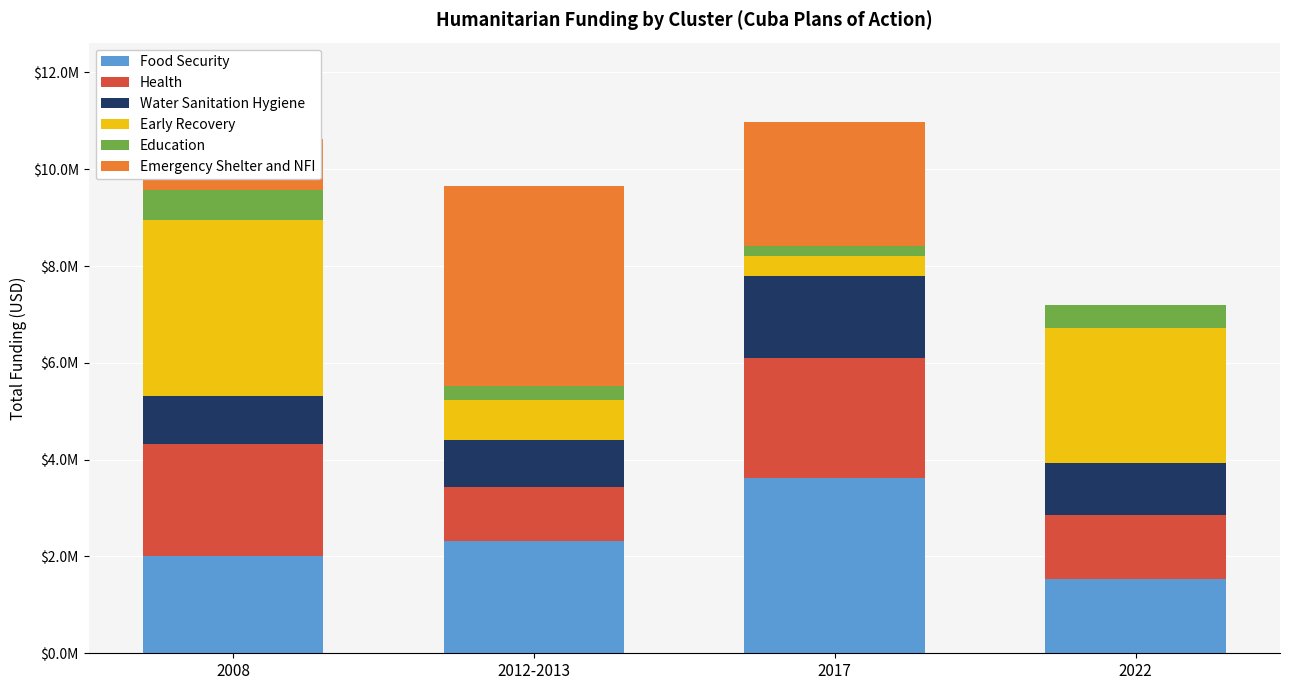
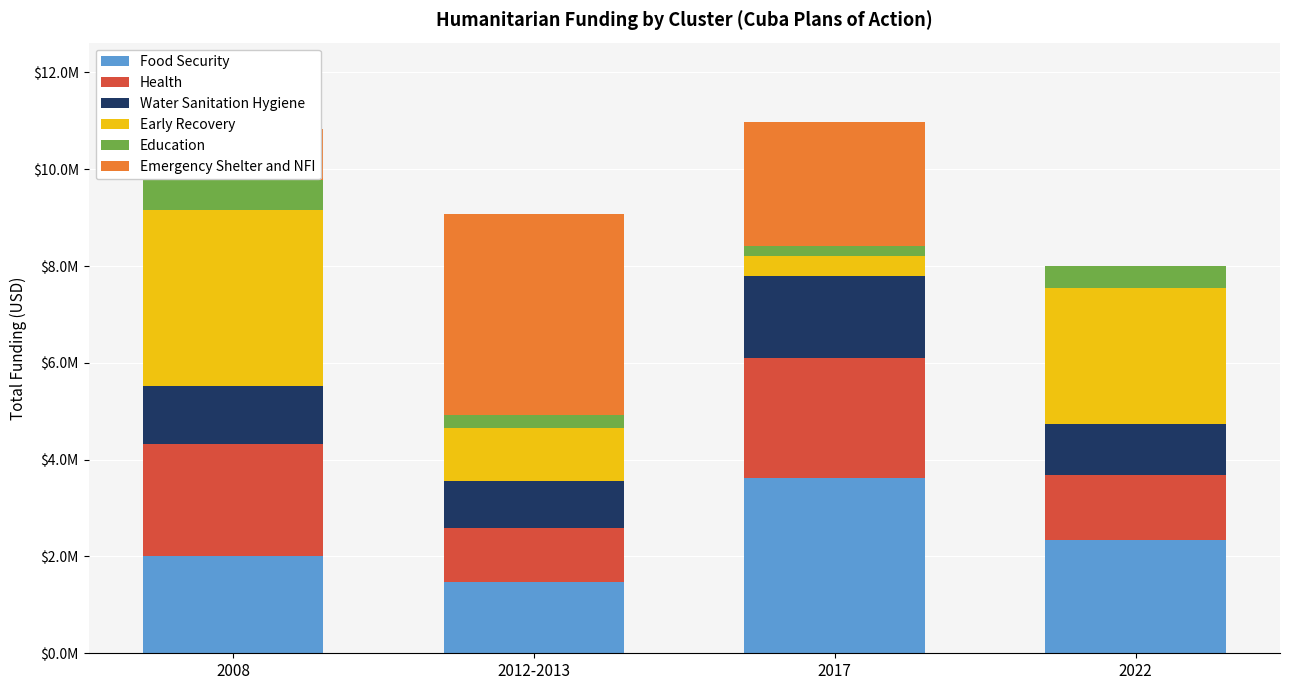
Water Sanitation Hygiene, 2008: $1000000 -> $1200000
Food Security, 2012-2013: $2300000 -> $1500000
Early Recovery, 2012-2013: $800000 -> $1100000
Food Security, 2022: $1500000 -> $2300000
